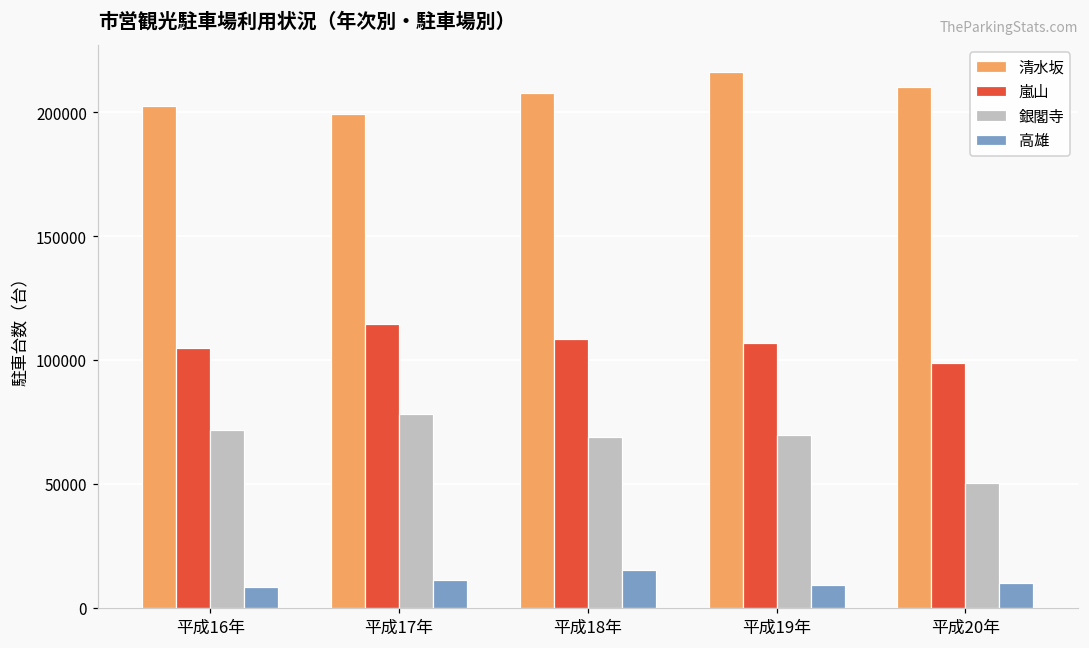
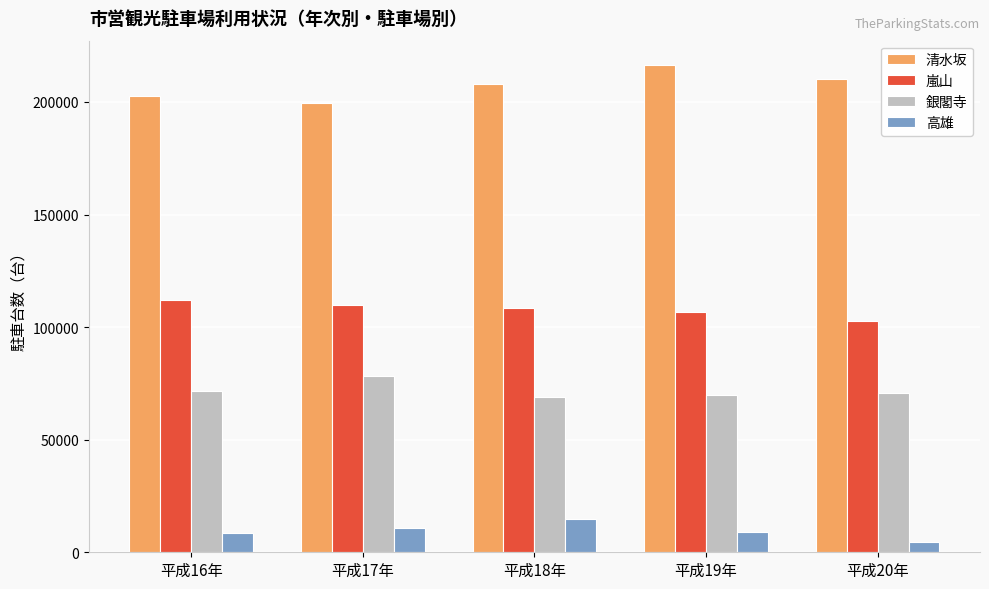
嵐山, 平成16年: 105000 -> 112000
嵐山, 平成17年: 114000 -> 110000
嵐山, 平成20年: 99000 -> 103000
銀閣寺, 平成20年: 50000 -> 71000
高雄, 平成20年: 10000 -> 5000
